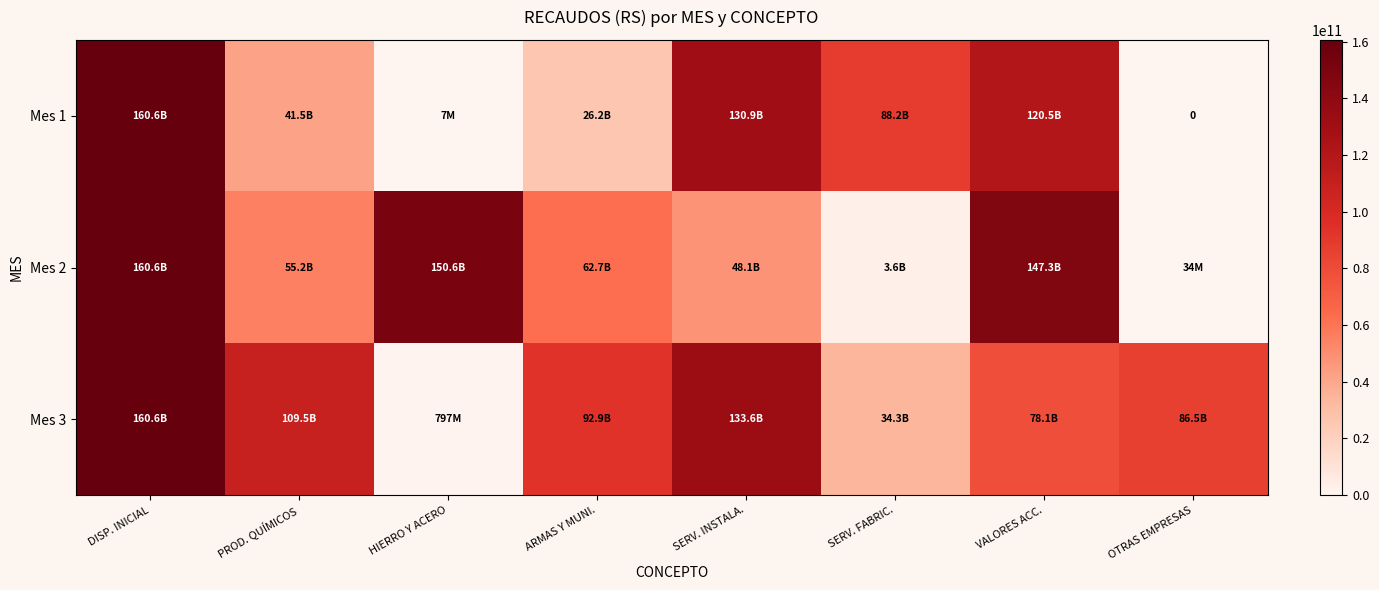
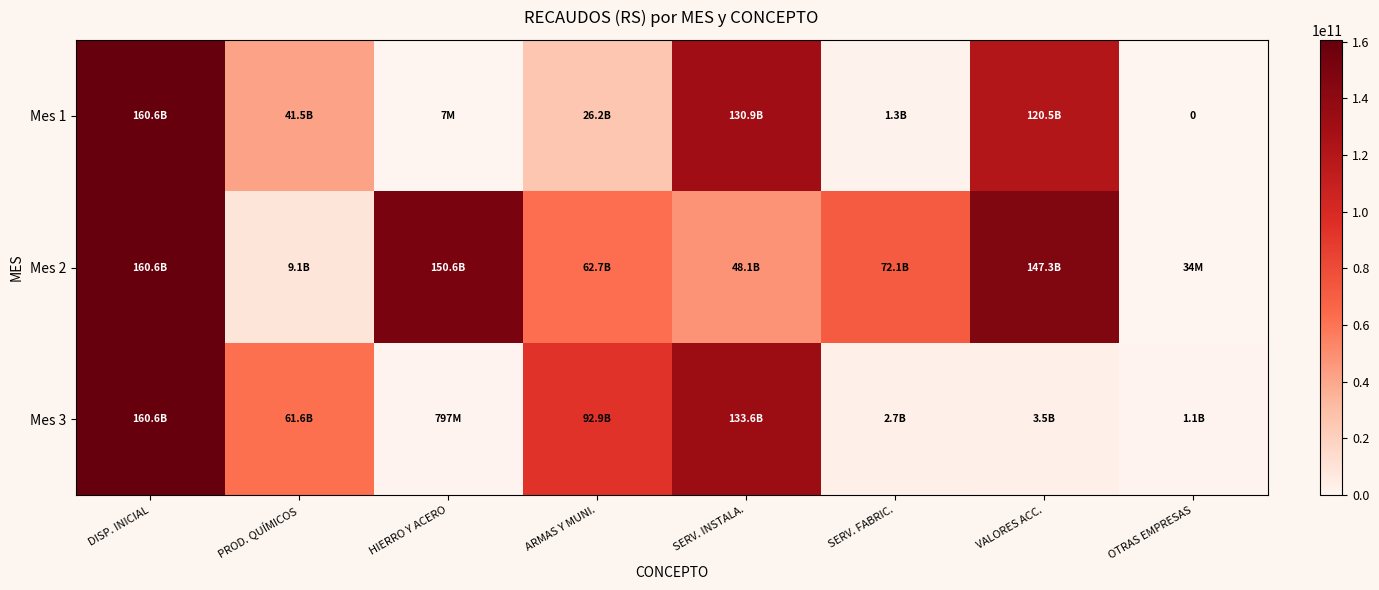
Mes 1, SERV. FABRIC.: 88.2B -> 1.3B
Mes 2, PROD. QUÍMICOS: 55.2B -> 9.1B
Mes 2, SERV. FABRIC.: 3.6B -> 72.1B
Mes 3, PROD. QUÍMICOS: 109.5B -> 61.6B
Mes 3, SERV. FABRIC.: 34.3B -> 2.7B
Mes 3, VALORES ACC.: 78.1B -> 3.5B
Mes 3, OTRAS EMPRESAS: 86.5B -> 1.1B
